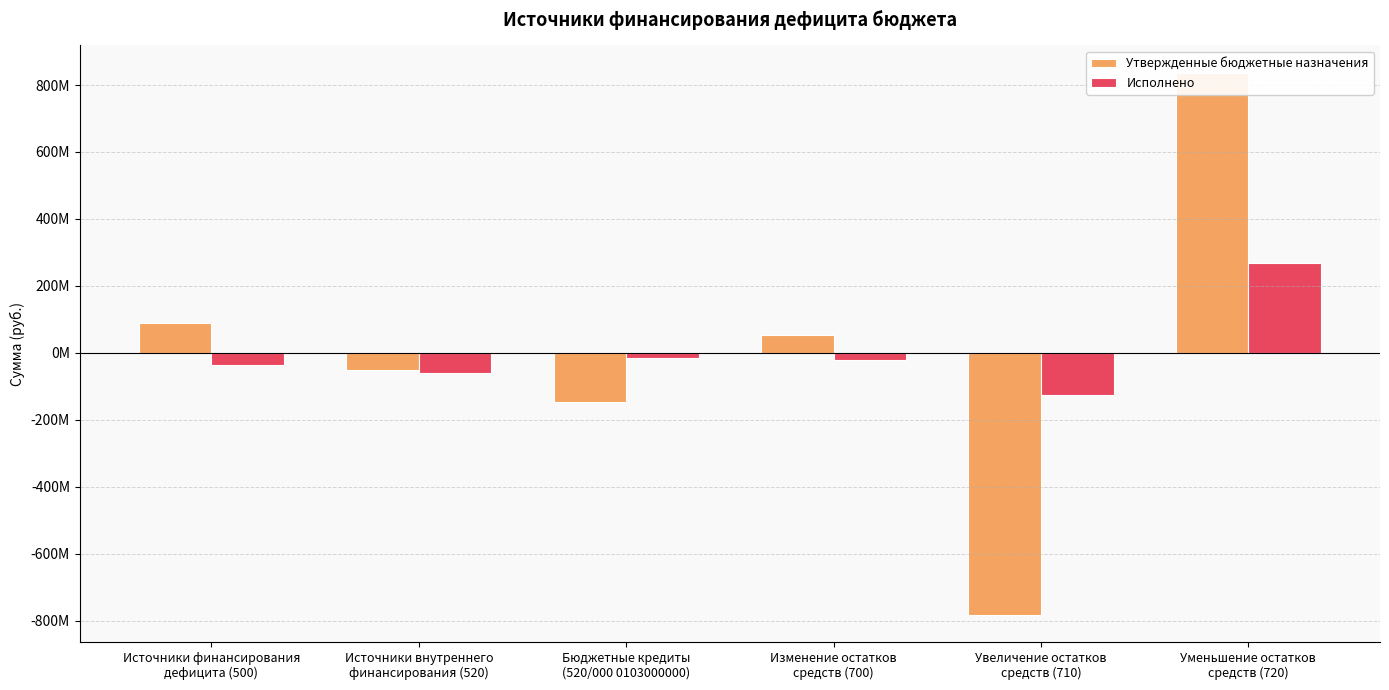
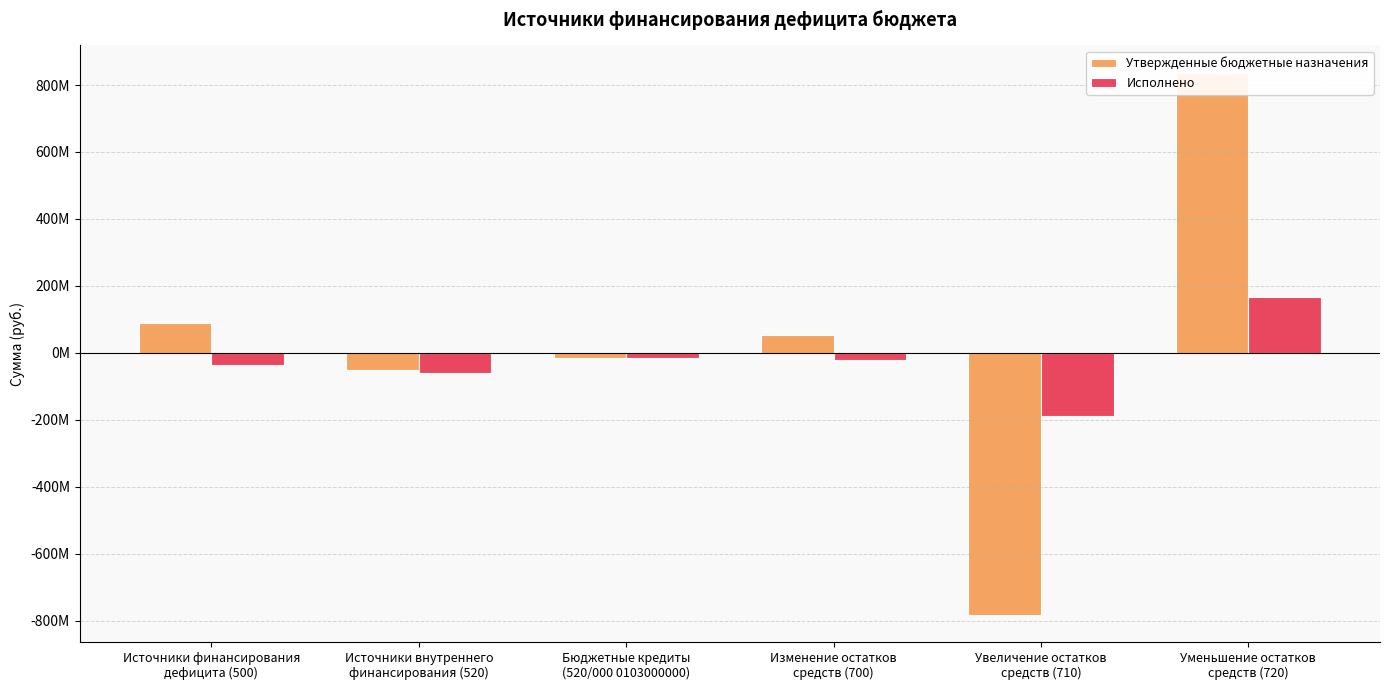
Утвержденные бюджетные назначения, Бюджетные кредиты (520/000 0103000000): -150000000 -> -10000000
Исполнено, Увеличение остатков средств (710): -130000000 -> -190000000
Исполнено, Уменьшение остатков средств (720): 270000000 -> 170000000
